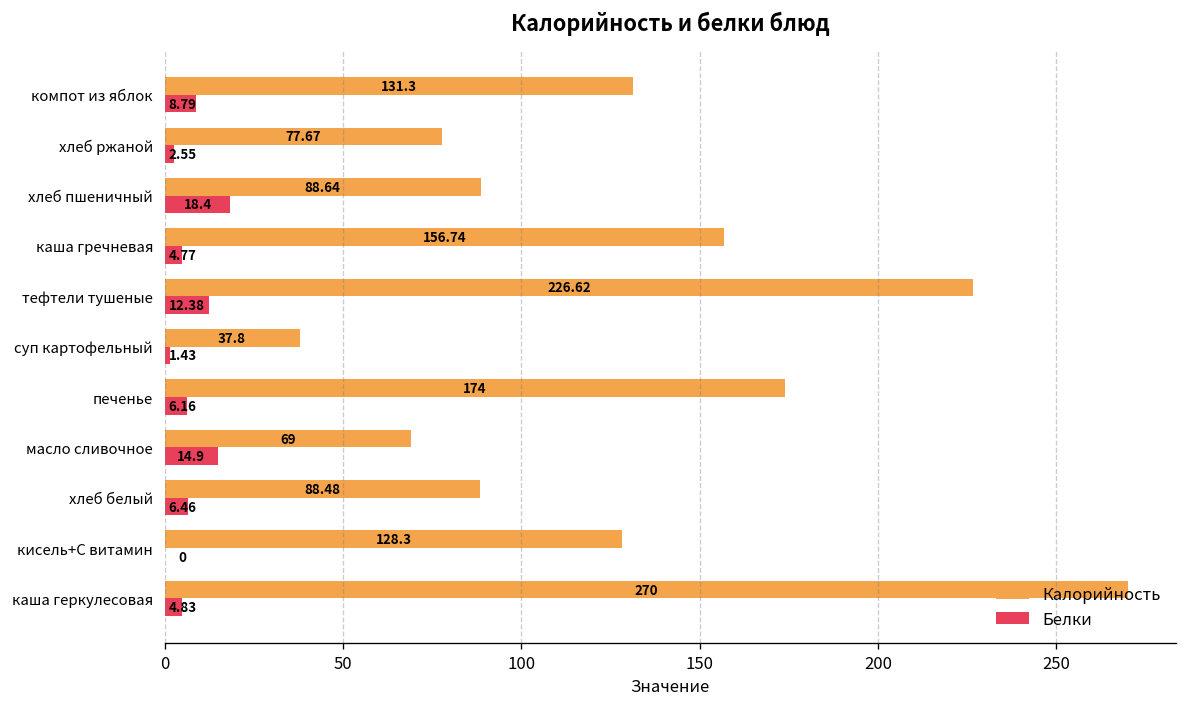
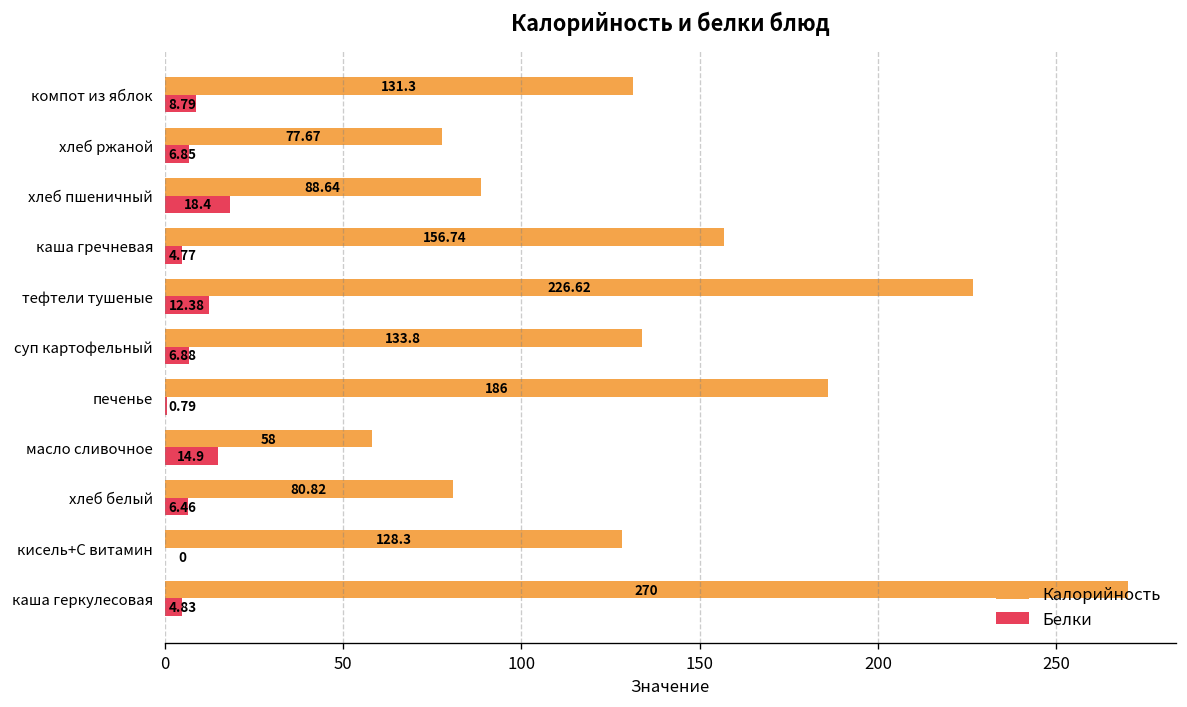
Белки, хлеб ржаной: 2.55 -> 6.85
Калорийность, суп картофельный: 37.8 -> 133.8
Белки, суп картофельный: 1.43 -> 6.88
Калорийность, печенье: 174 -> 186
Белки, печенье: 6.16 -> 0.79
Калорийность, масло сливочное: 69 -> 58
Калорийность, хлеб белый: 88.48 -> 80.82
